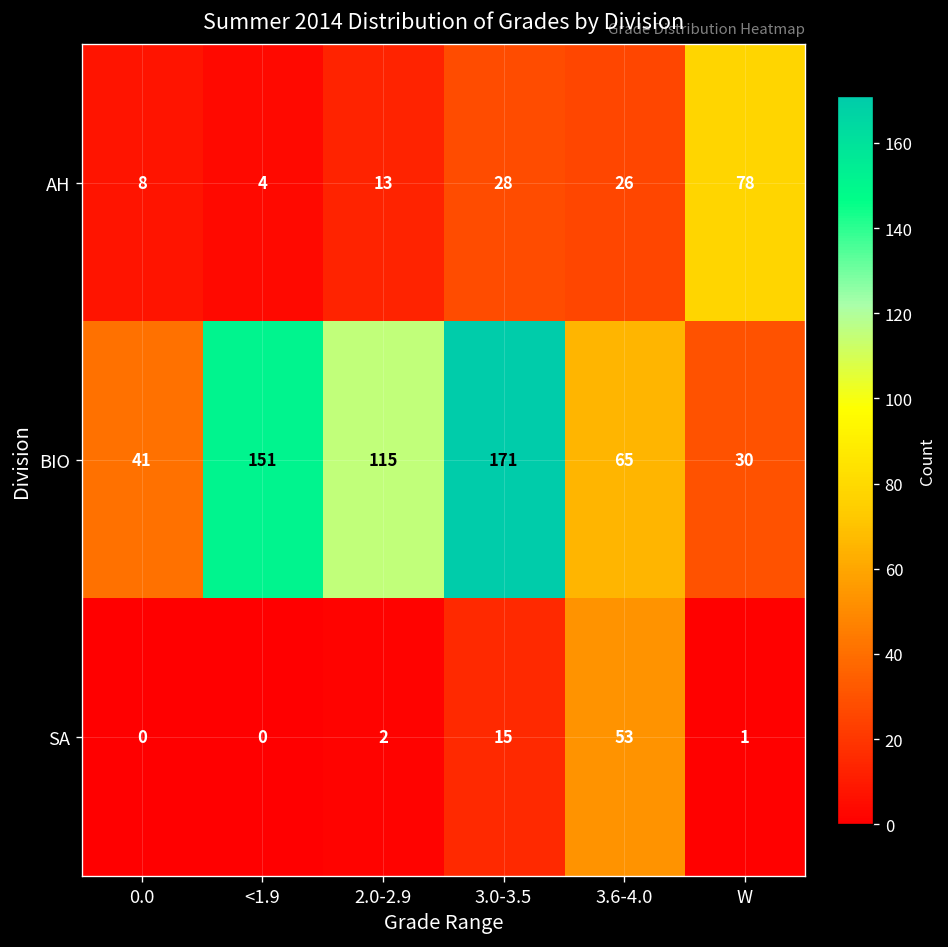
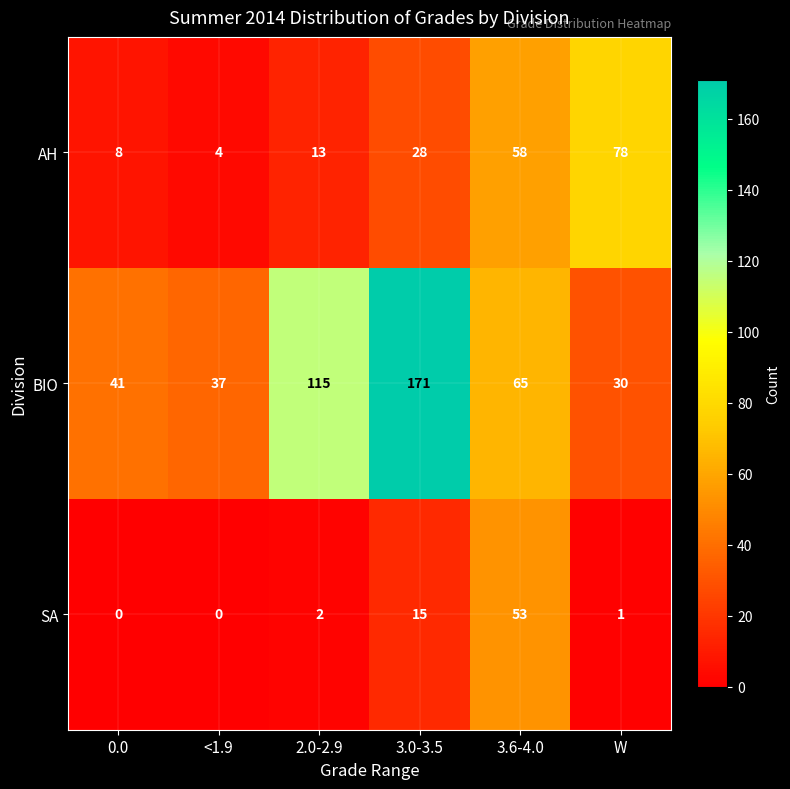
AH, 3.6-4.0: 26 -> 58
BIO, <1.9: 151 -> 37
